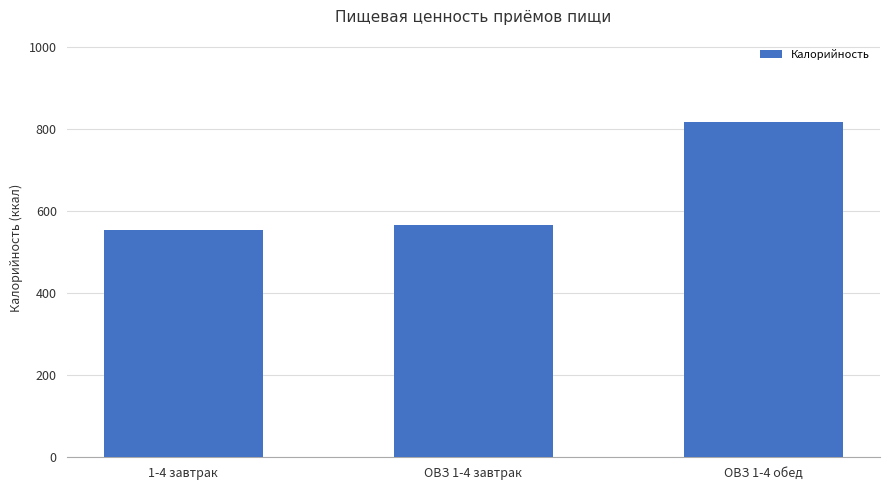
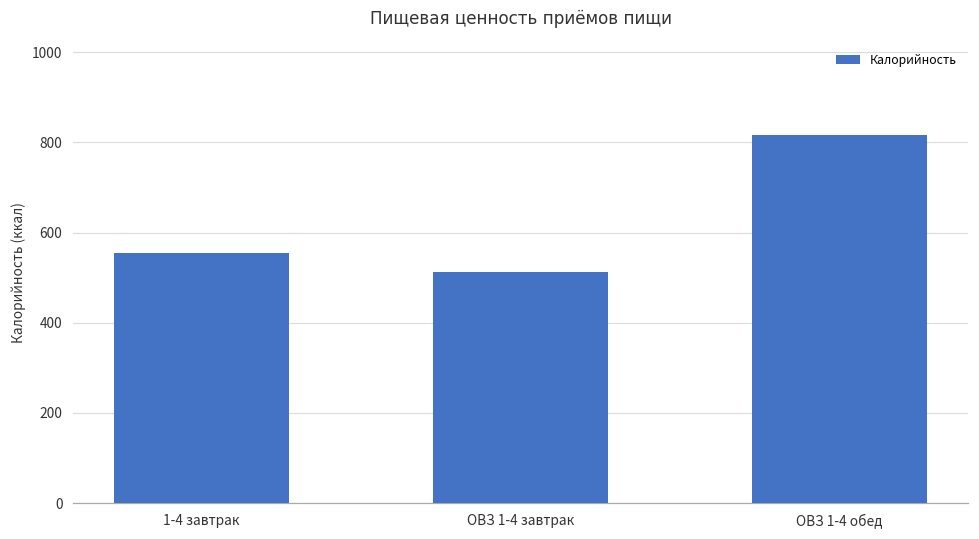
ОВЗ 1-4 завтрак: 570 -> 510
